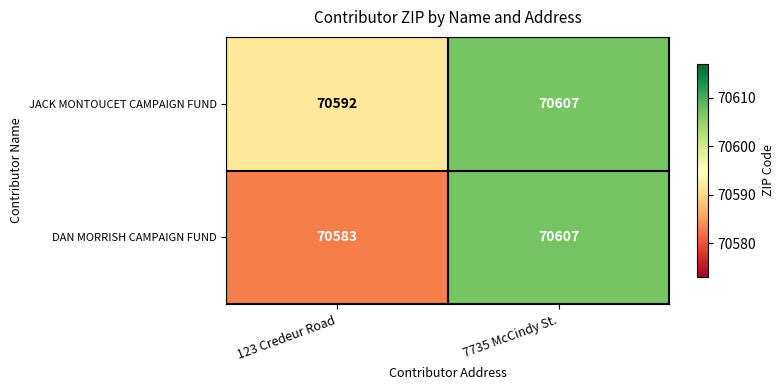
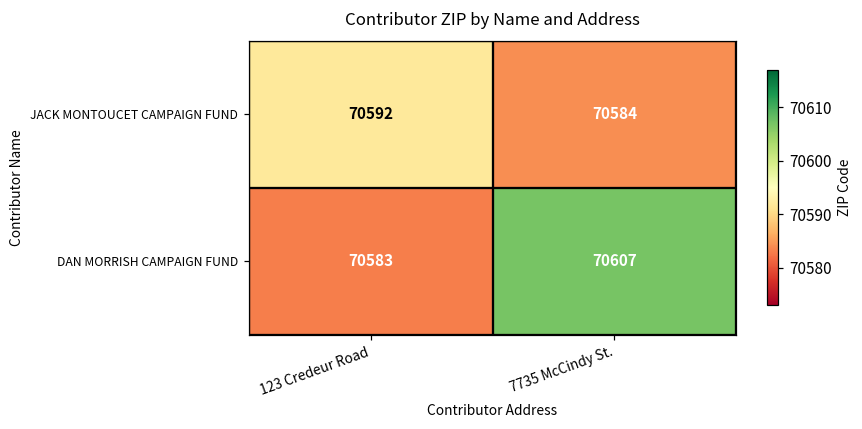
JACK MONTOUCET CAMPAIGN FUND, 7735 McCindy St.: 70607 -> 70584
